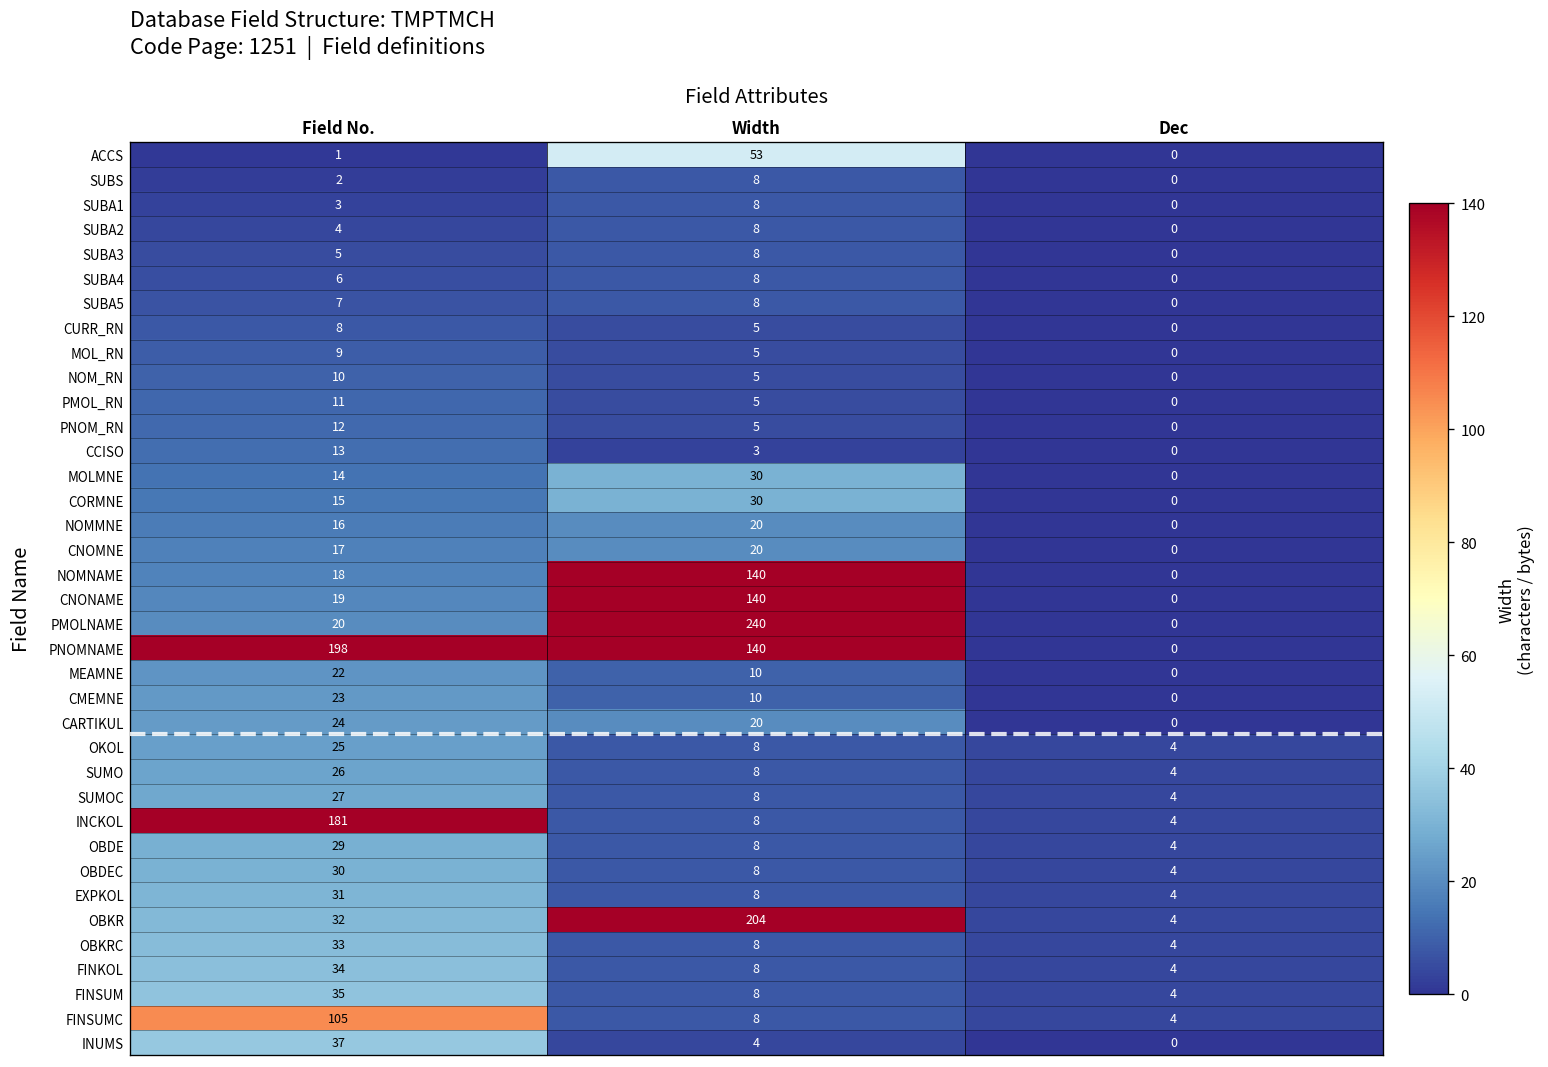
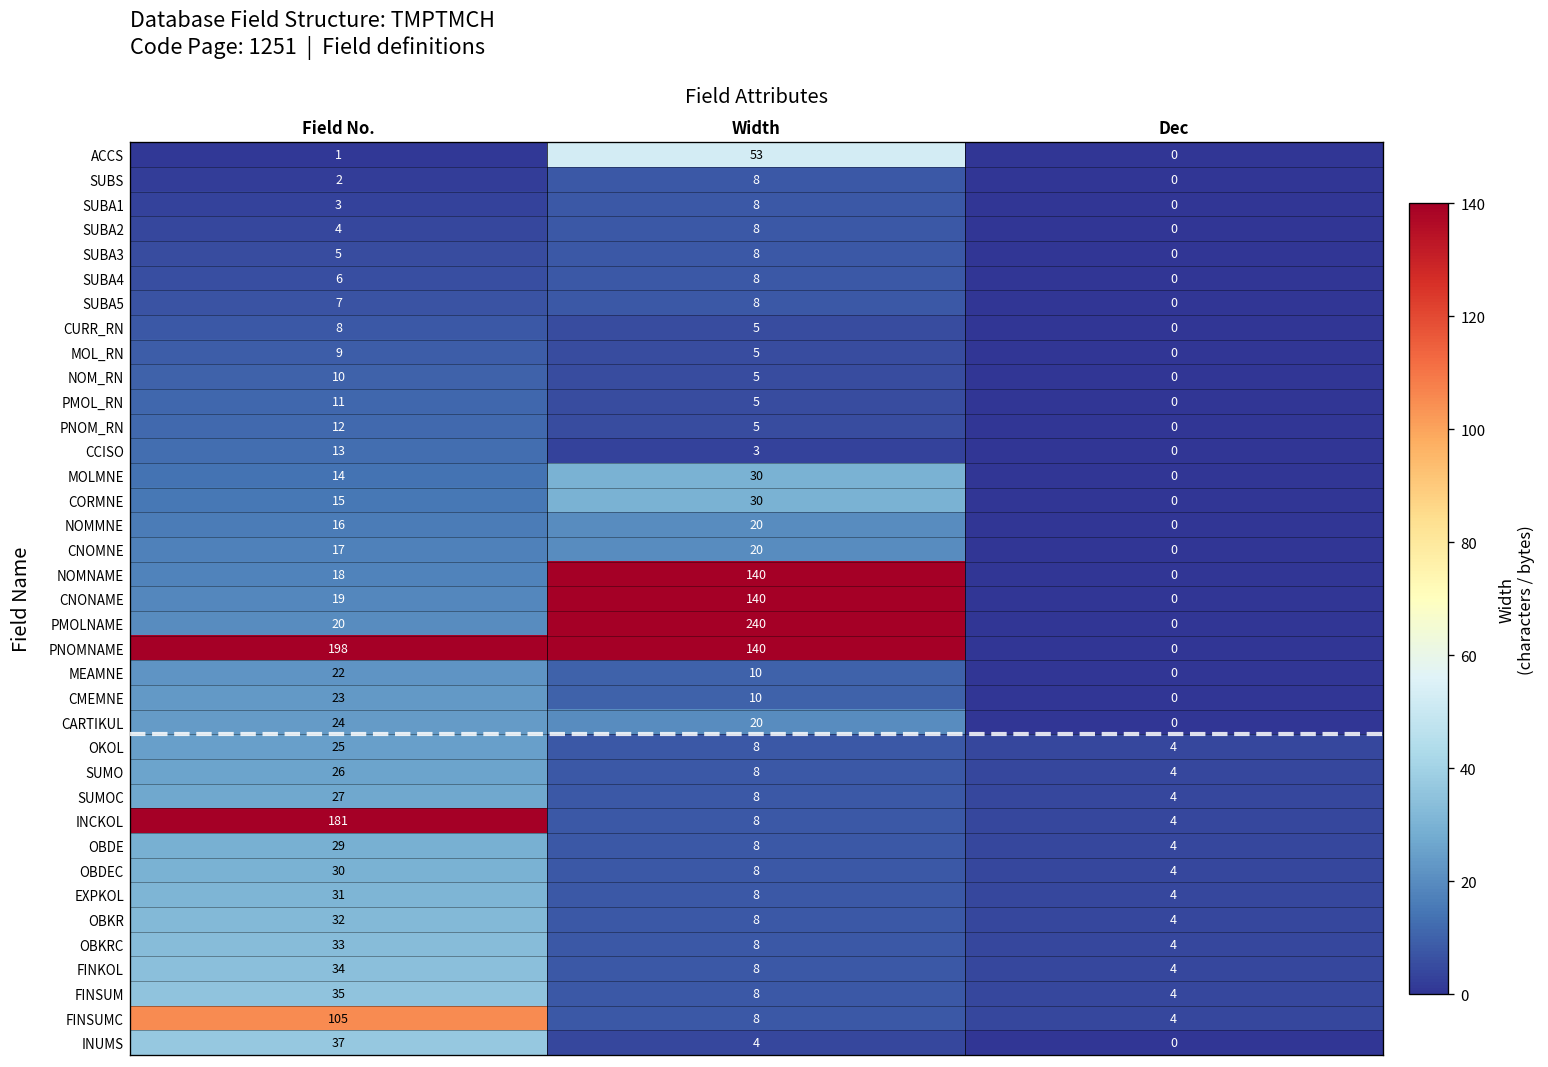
OBKR, Width: 204 -> 8
